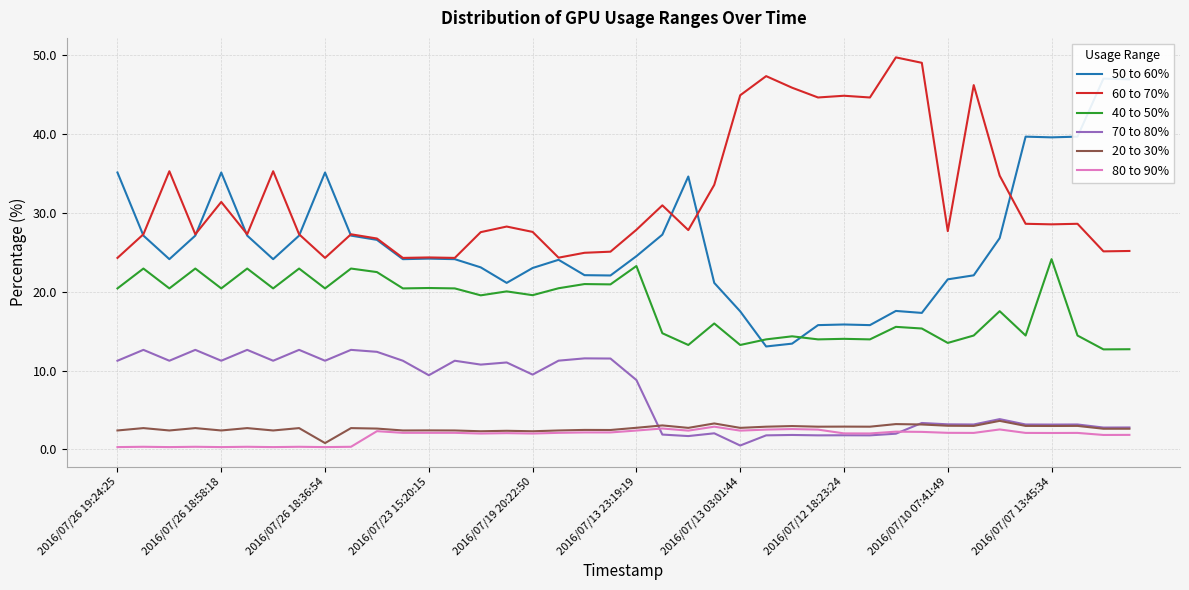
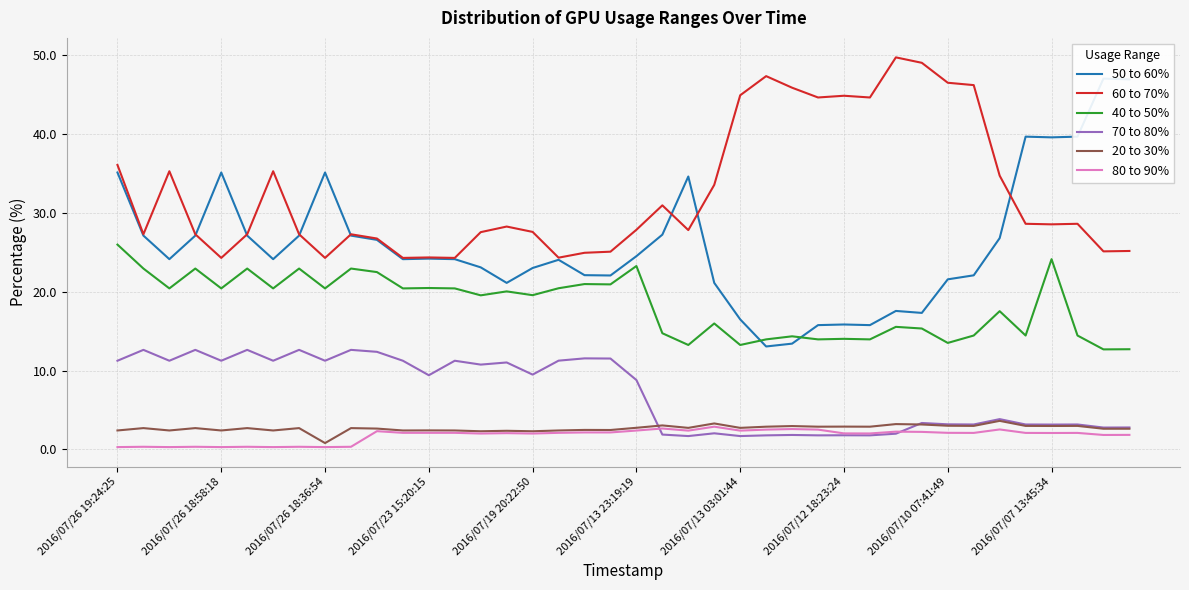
60 to 70%, 2016/07/26 19:24:25: 24 -> 36
40 to 50%, 2016/07/26 19:24:25: 20 -> 26
60 to 70%, 2016/07/26 18:58:18: 31 -> 24
50 to 60%, 2016/07/13 03:01:44: 18 -> 17
70 to 80%, 2016/07/13 03:01:44: 0 -> 2
60 to 70%, 2016/07/10 07:41:49: 28 -> 47
